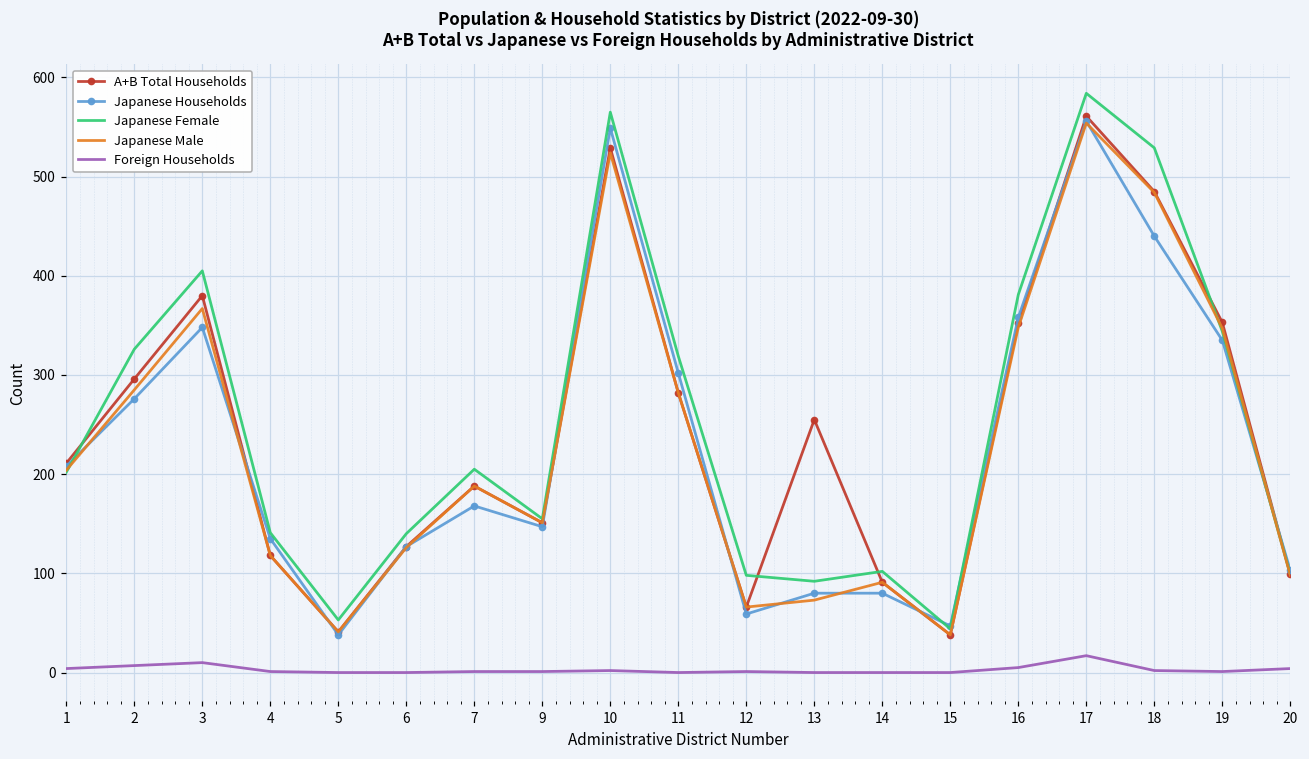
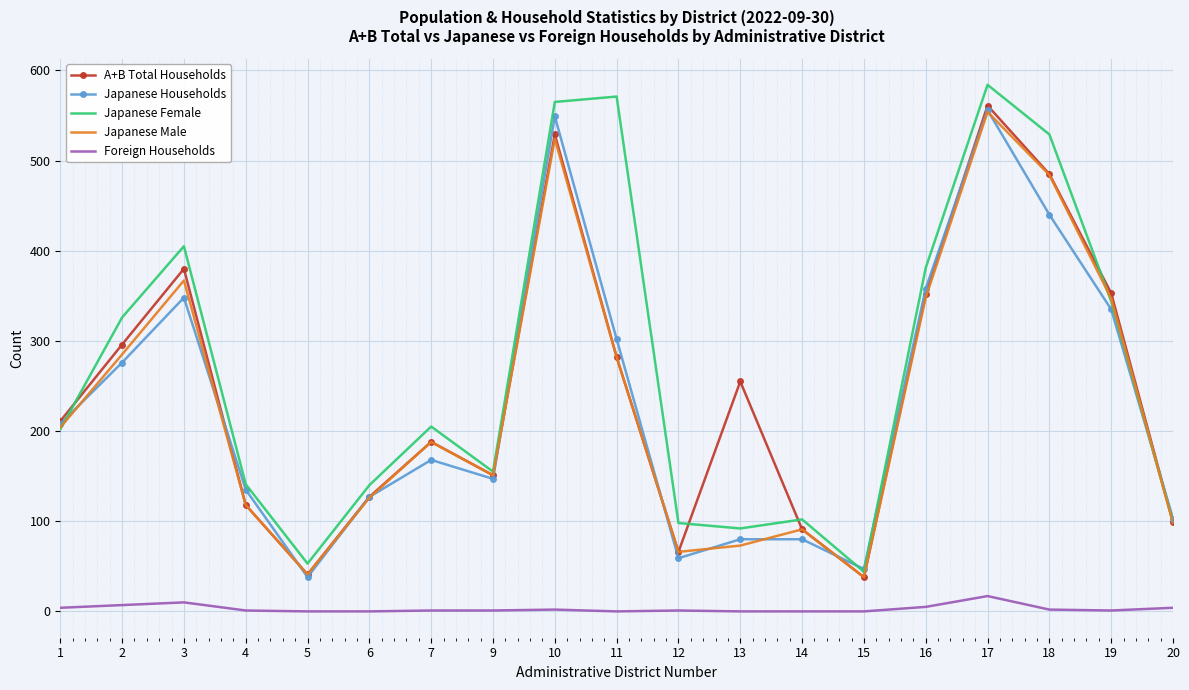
Japanese Female, 11: 320 -> 570
